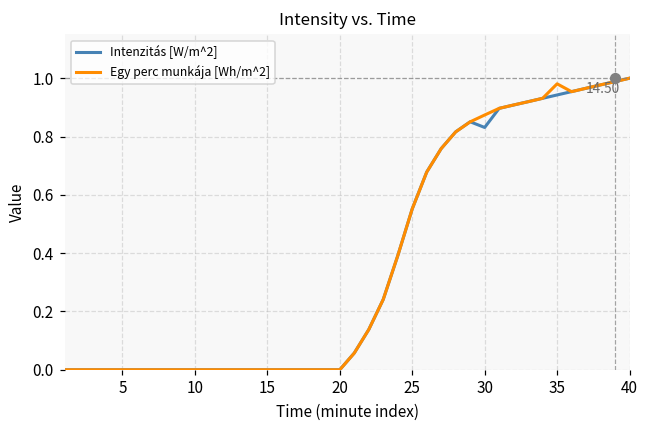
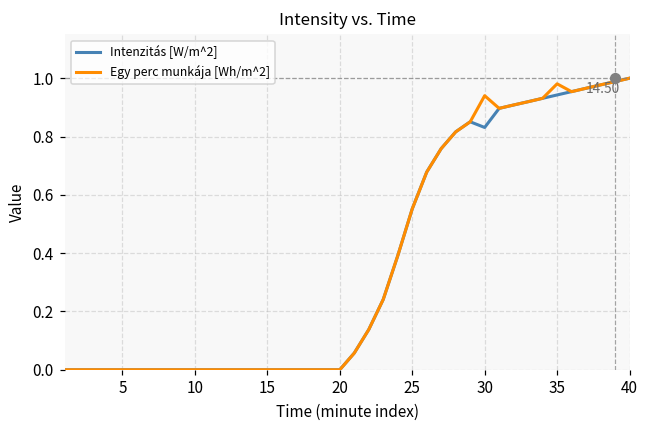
Egy perc munkája [Wh/m^2], 30: 0.87 -> 0.94
